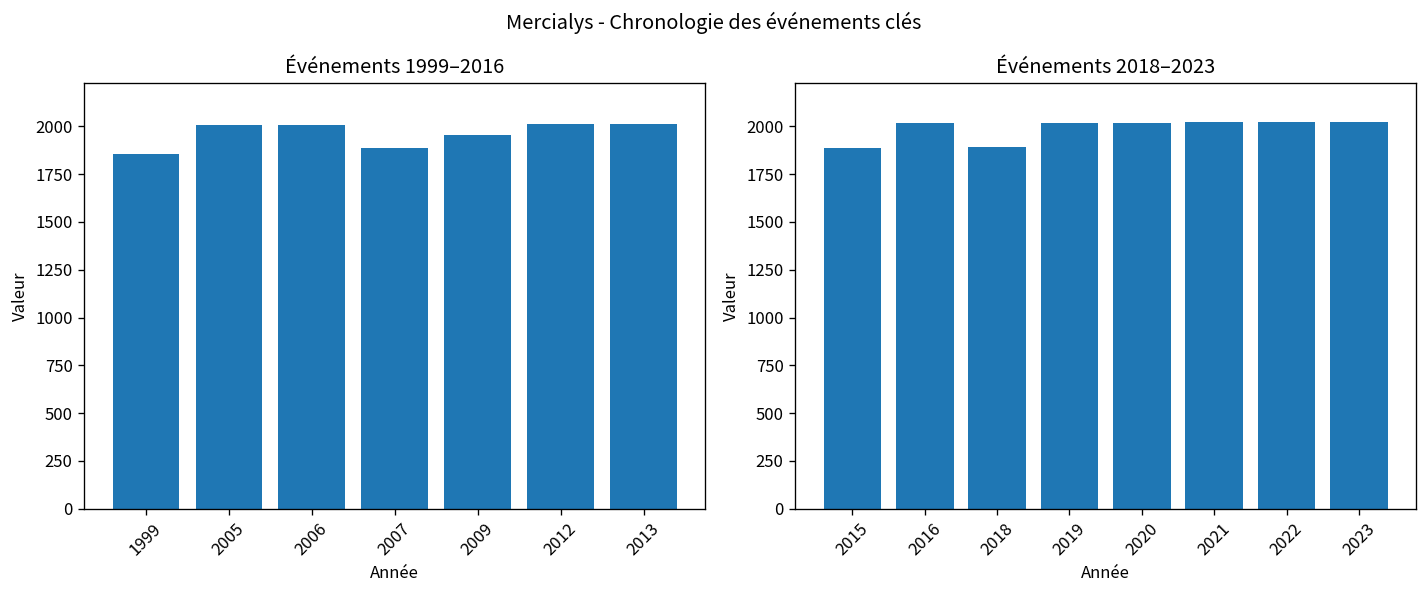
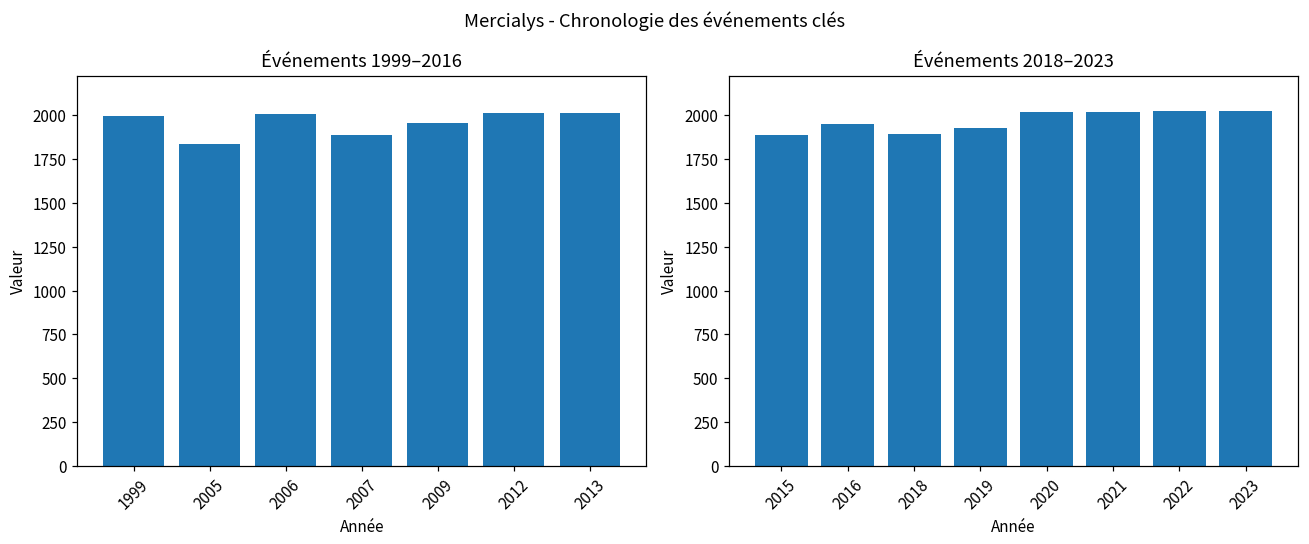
Événements 1999–2016, 1999: 1850 -> 2000
Événements 1999–2016, 2005: 2010 -> 1840
Événements 2018–2023, 2016: 2020 -> 1950
Événements 2018–2023, 2019: 2020 -> 1930
